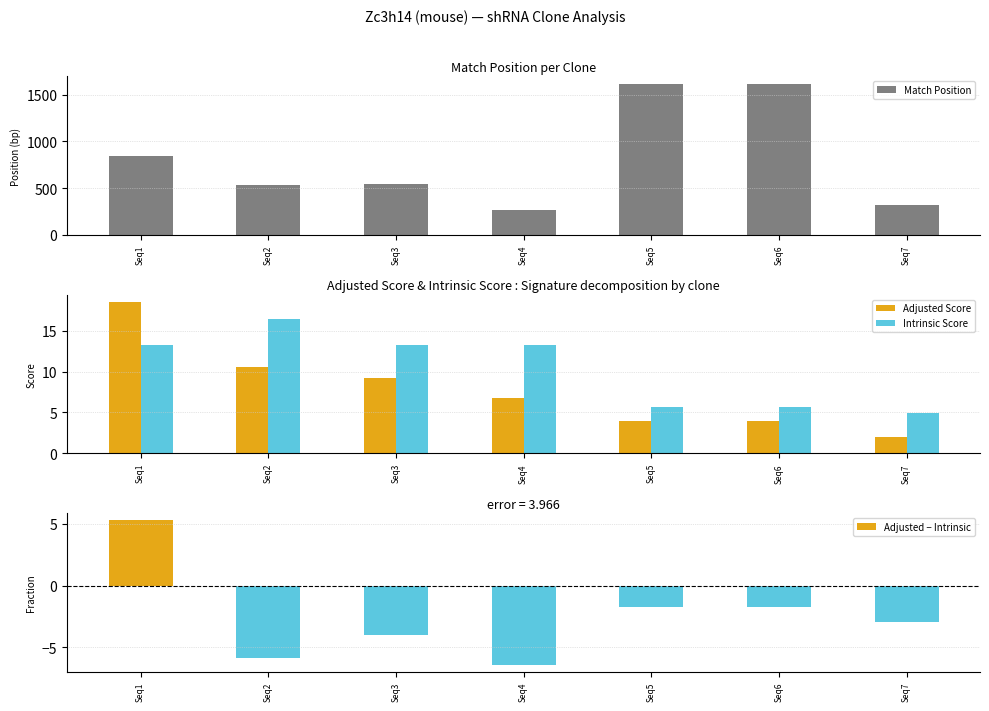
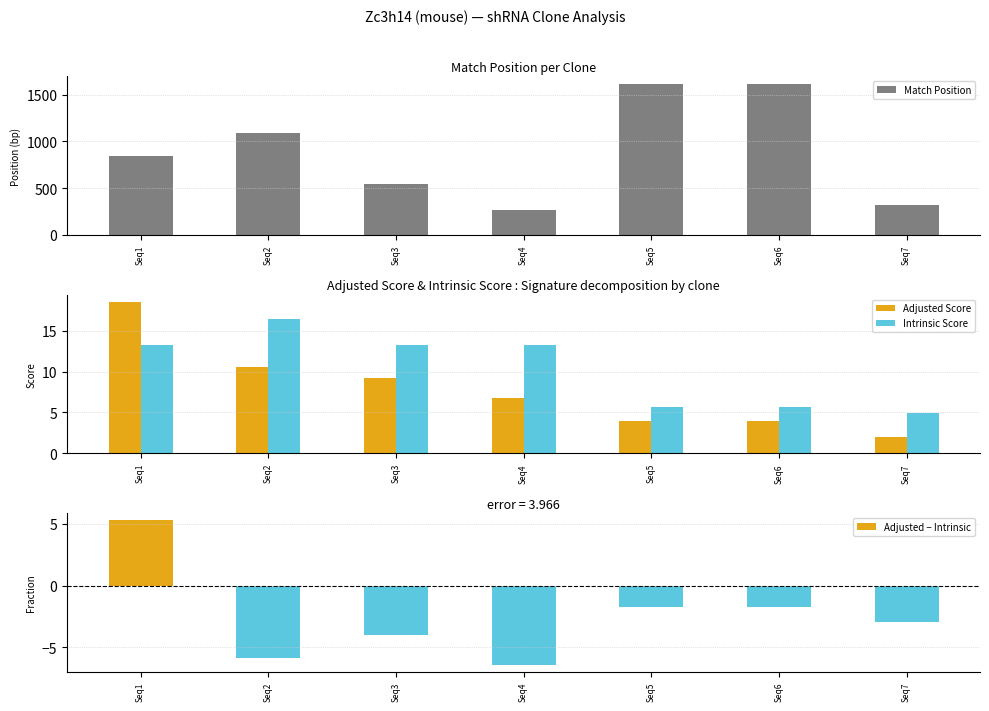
Match Position per Clone, Seq2: 500 -> 1100
